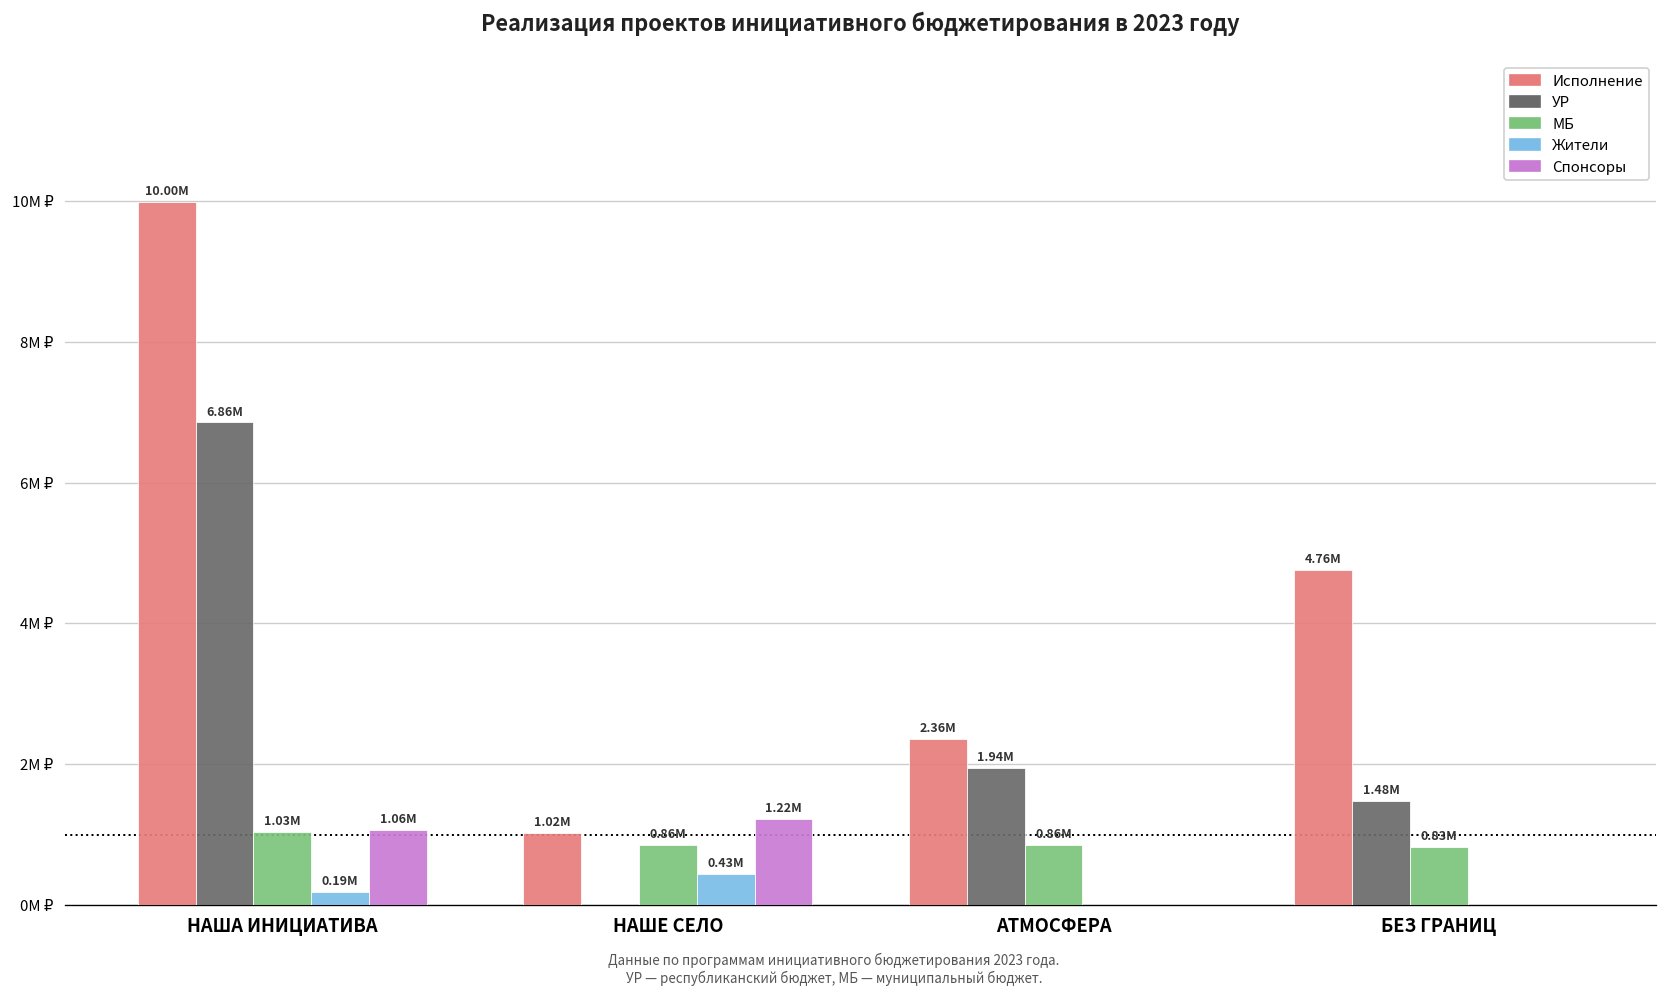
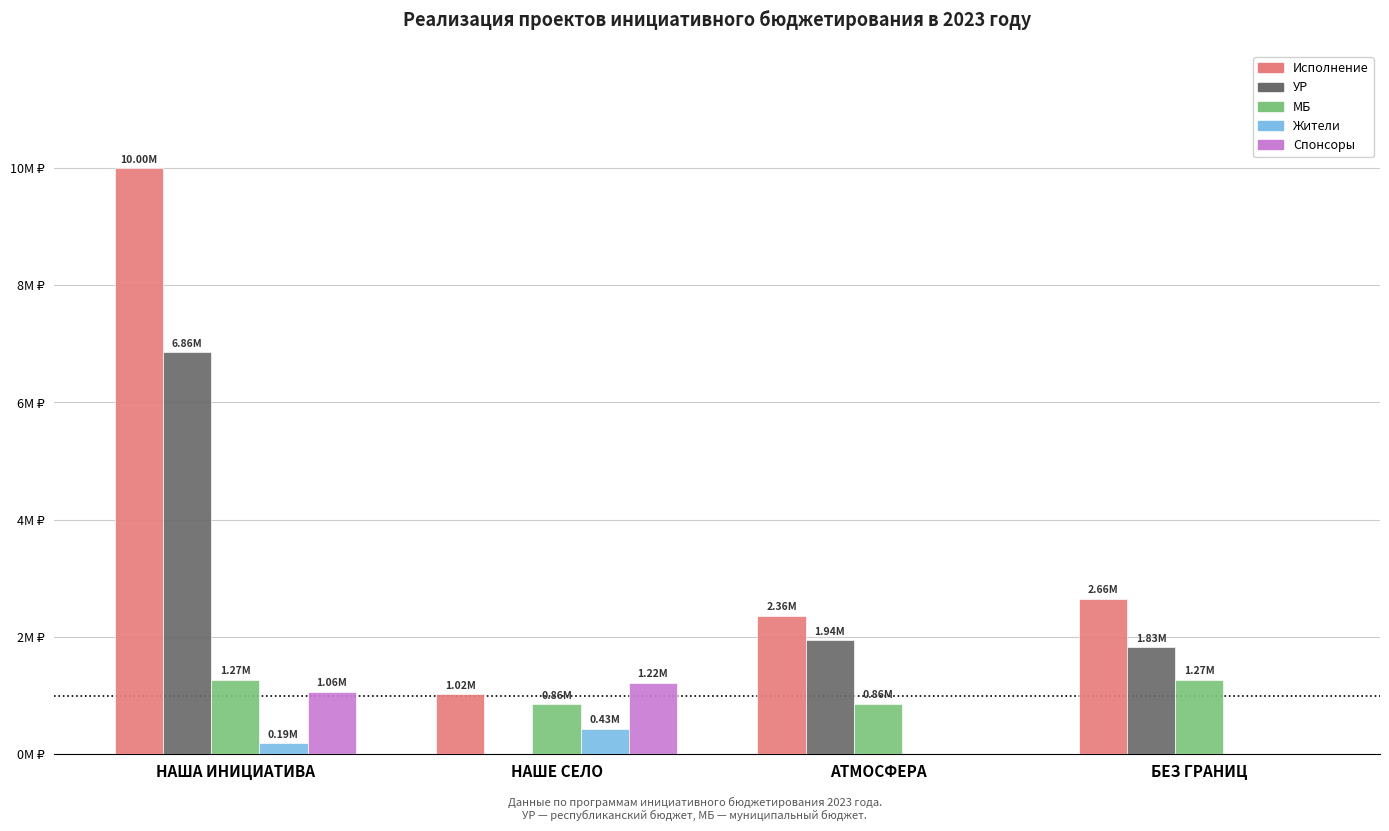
МБ, НАША ИНИЦИАТИВА: 1.03M -> 1.27M
Исполнение, БЕЗ ГРАНИЦ: 4.76M -> 2.66M
УР, БЕЗ ГРАНИЦ: 1.48M -> 1.83M
МБ, БЕЗ ГРАНИЦ: 0.83M -> 1.27M
